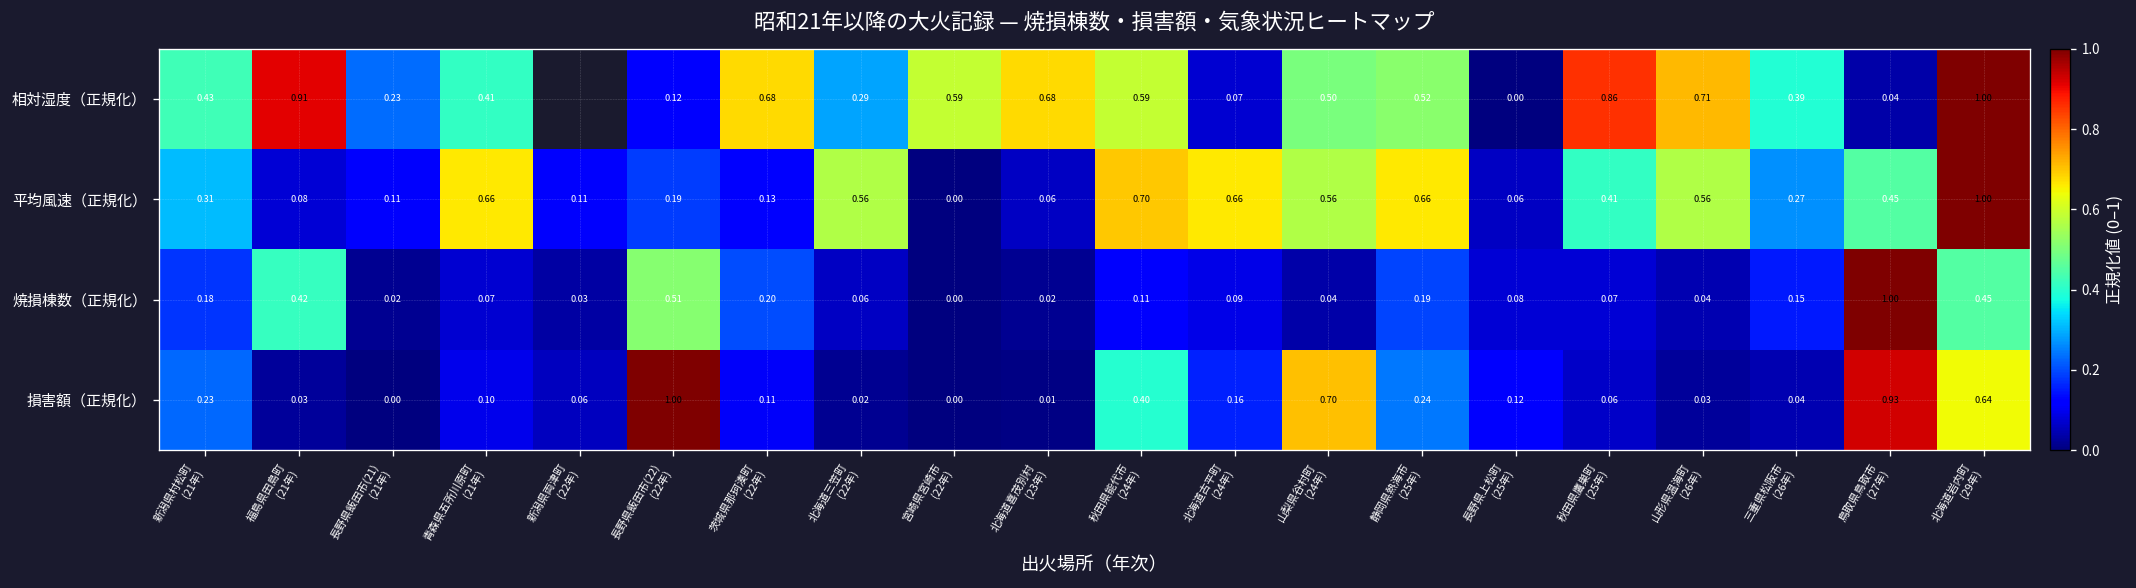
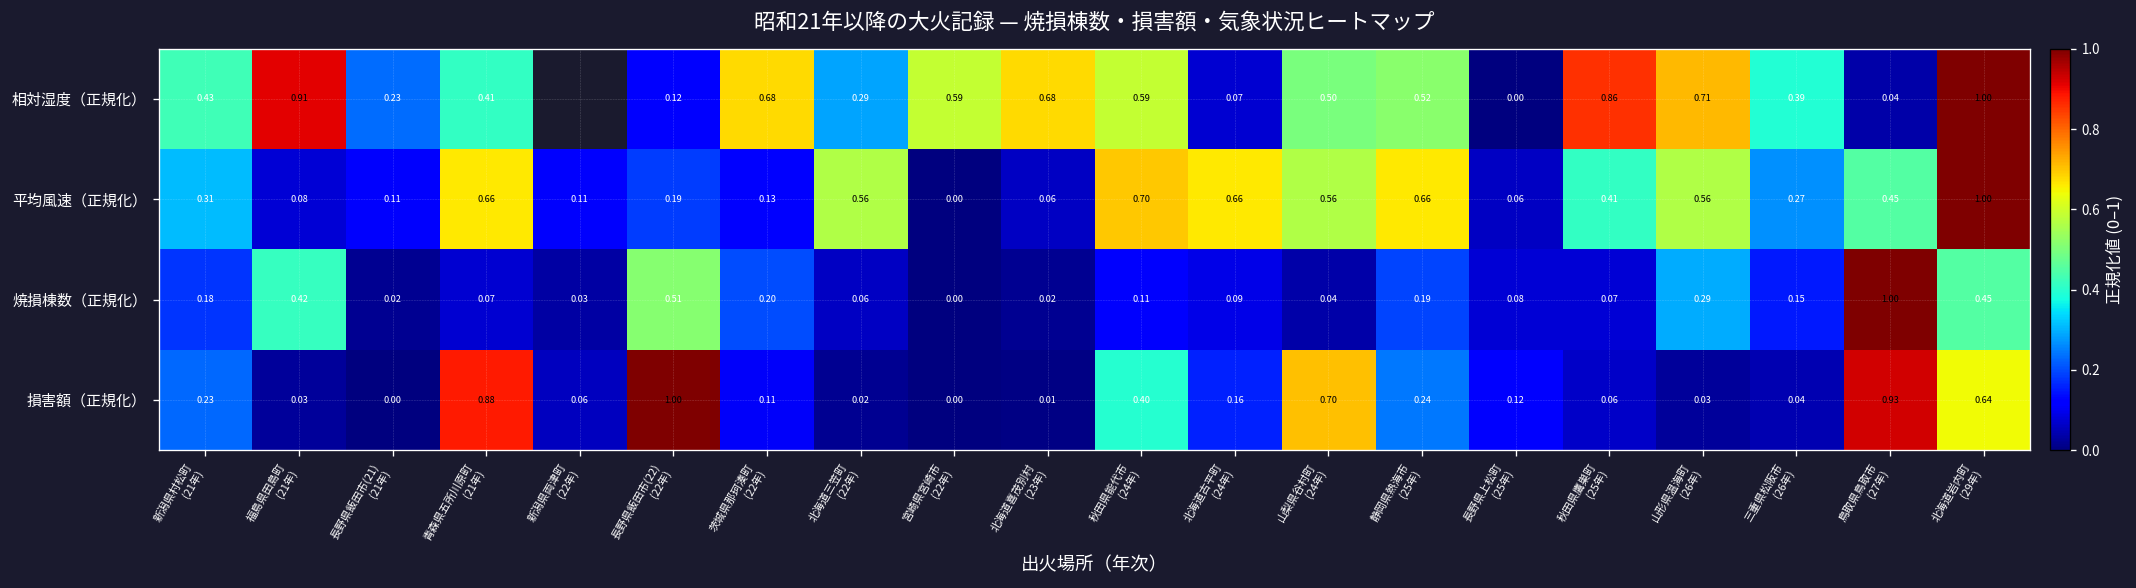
焼損棟数（正規化）, 山形県温海町 (26年): 0.04 -> 0.29
損害額（正規化）, 青森県五所川原町 (21年): 0.10 -> 0.88
